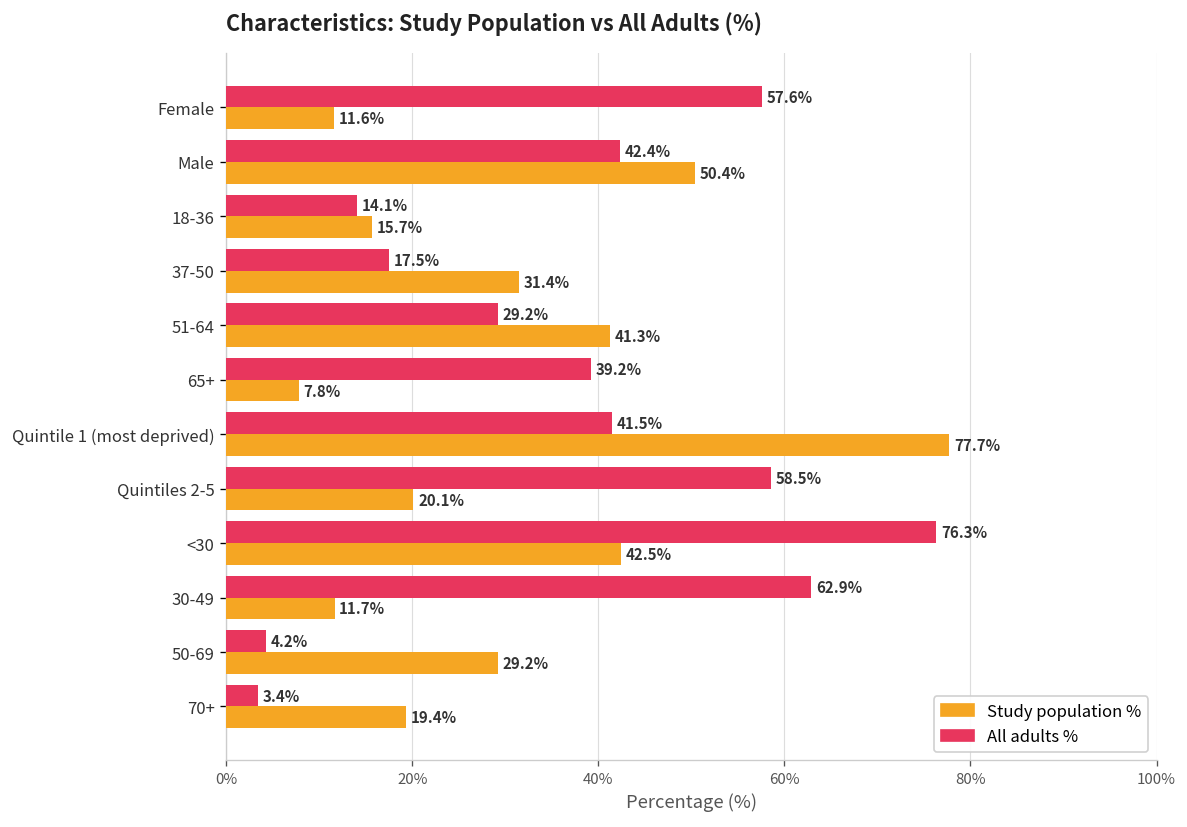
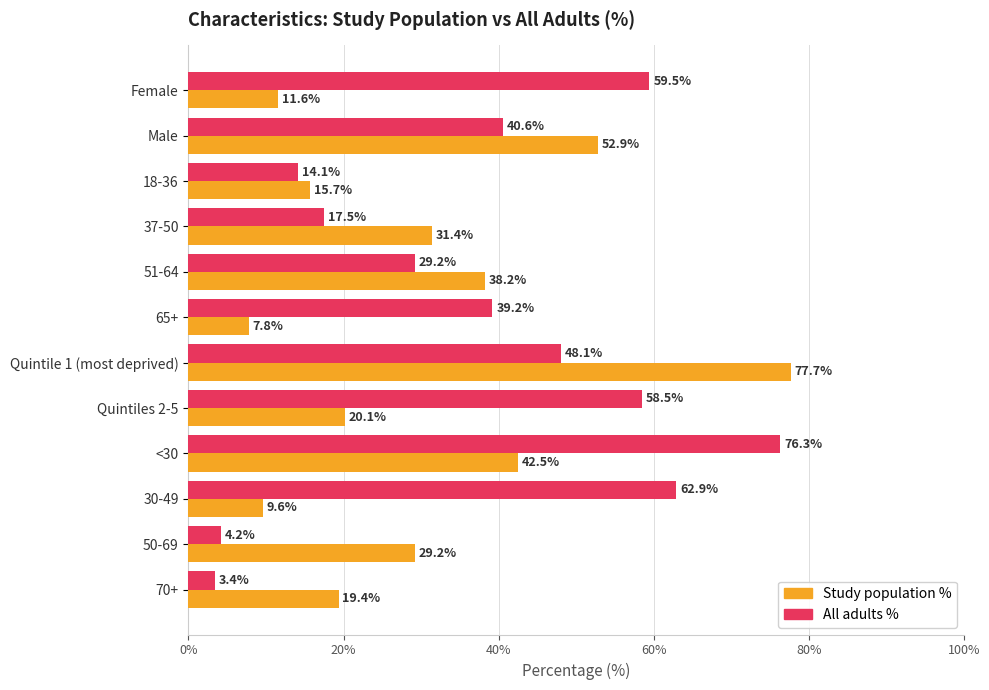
All adults %, Female: 57.6% -> 59.5%
All adults %, Male: 42.4% -> 40.6%
Study population %, Male: 50.4% -> 52.9%
Study population %, 51-64: 41.3% -> 38.2%
All adults %, Quintile 1 (most deprived): 41.5% -> 48.1%
Study population %, 30-49: 11.7% -> 9.6%
